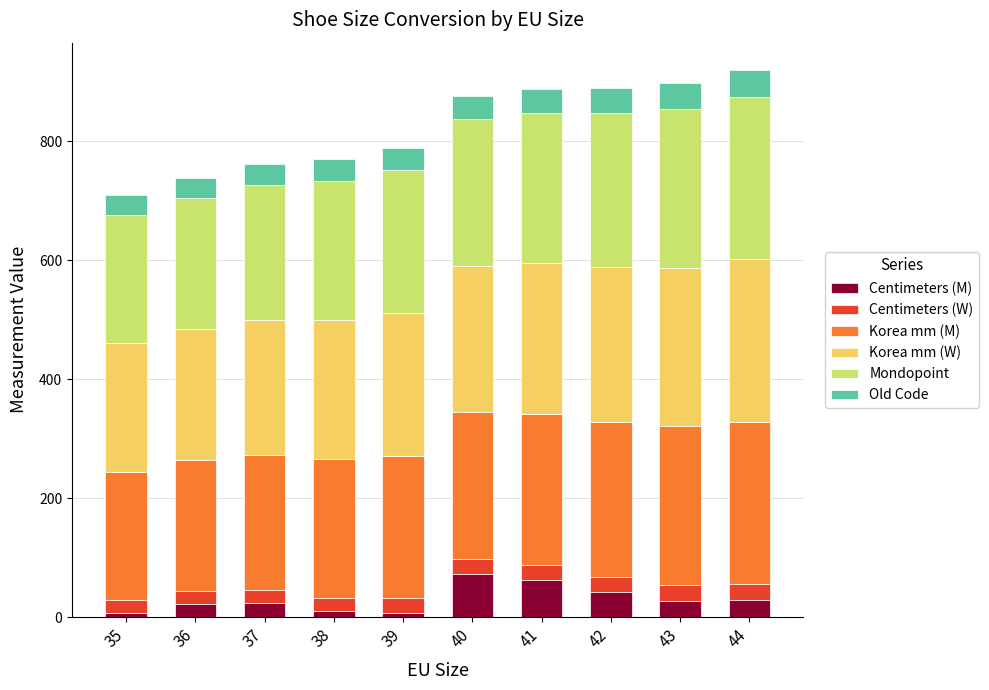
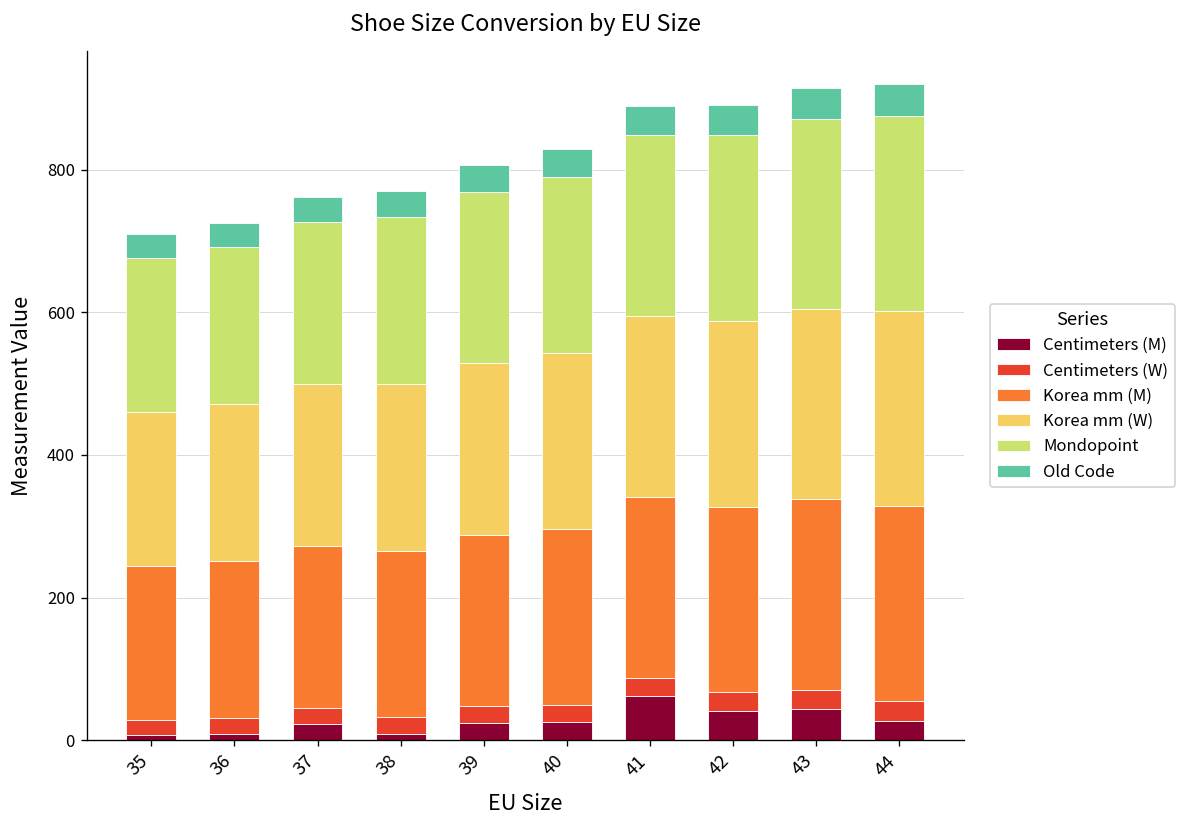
Centimeters (M), 36: 20 -> 10
Centimeters (M), 39: 10 -> 20
Centimeters (M), 40: 70 -> 30
Centimeters (M), 43: 30 -> 40
